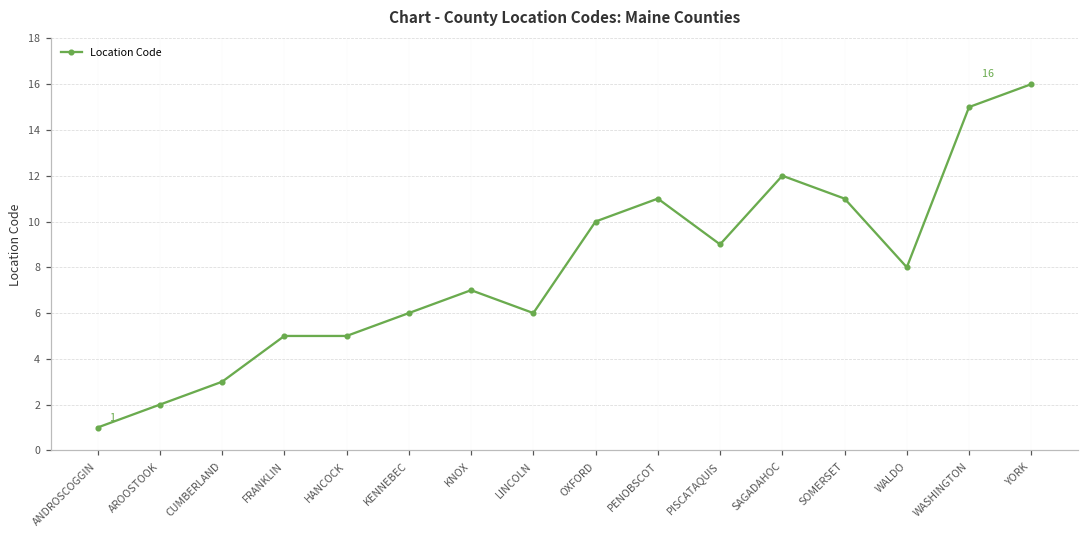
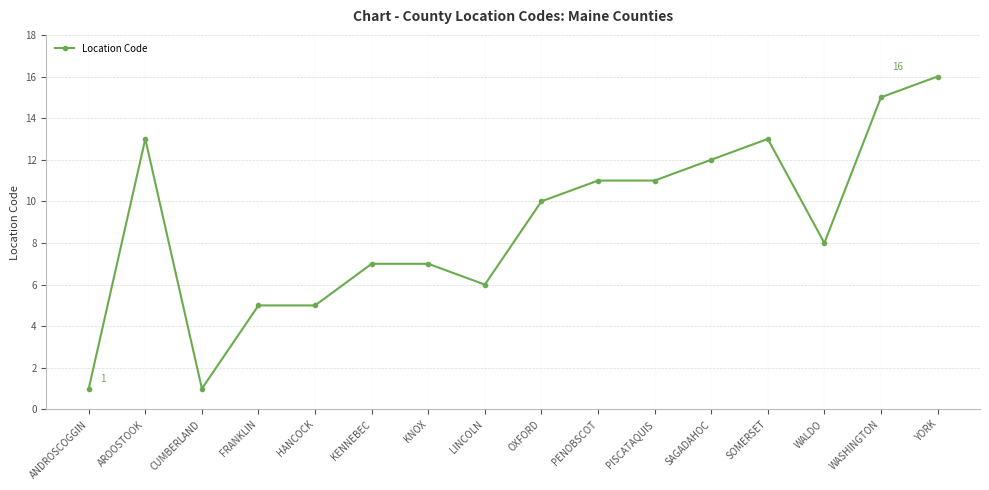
AROOSTOOK: 2 -> 13
CUMBERLAND: 3 -> 1
KENNEBEC: 6 -> 7
PISCATAQUIS: 9 -> 11
SOMERSET: 11 -> 13
